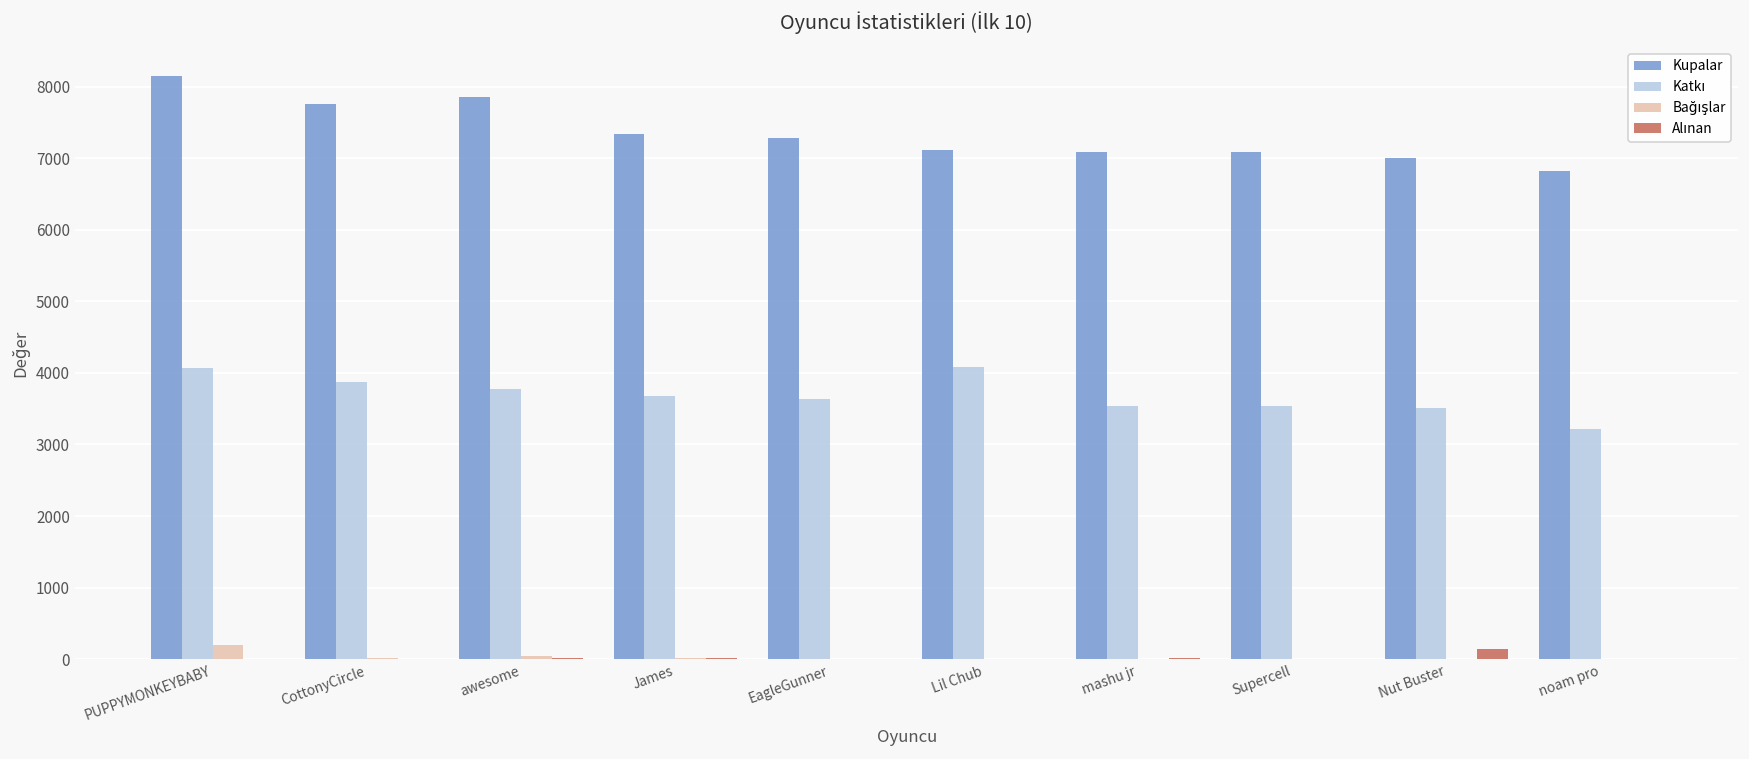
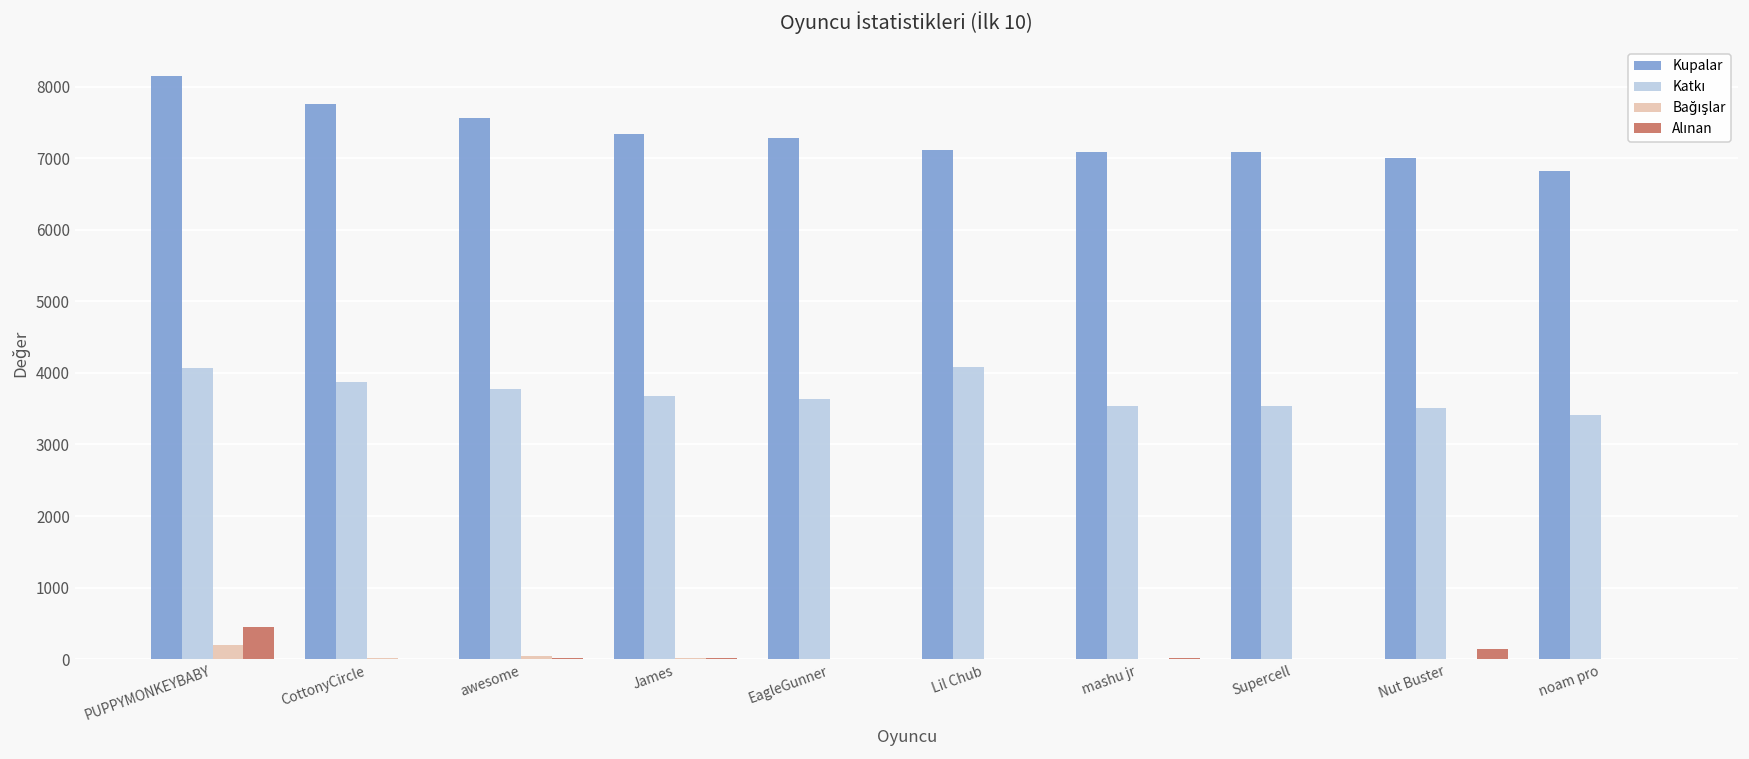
Alınan, PUPPYMONKEYBABY: 0 -> 400
Kupalar, awesome: 7900 -> 7600
Katkı, noam pro: 3200 -> 3400
